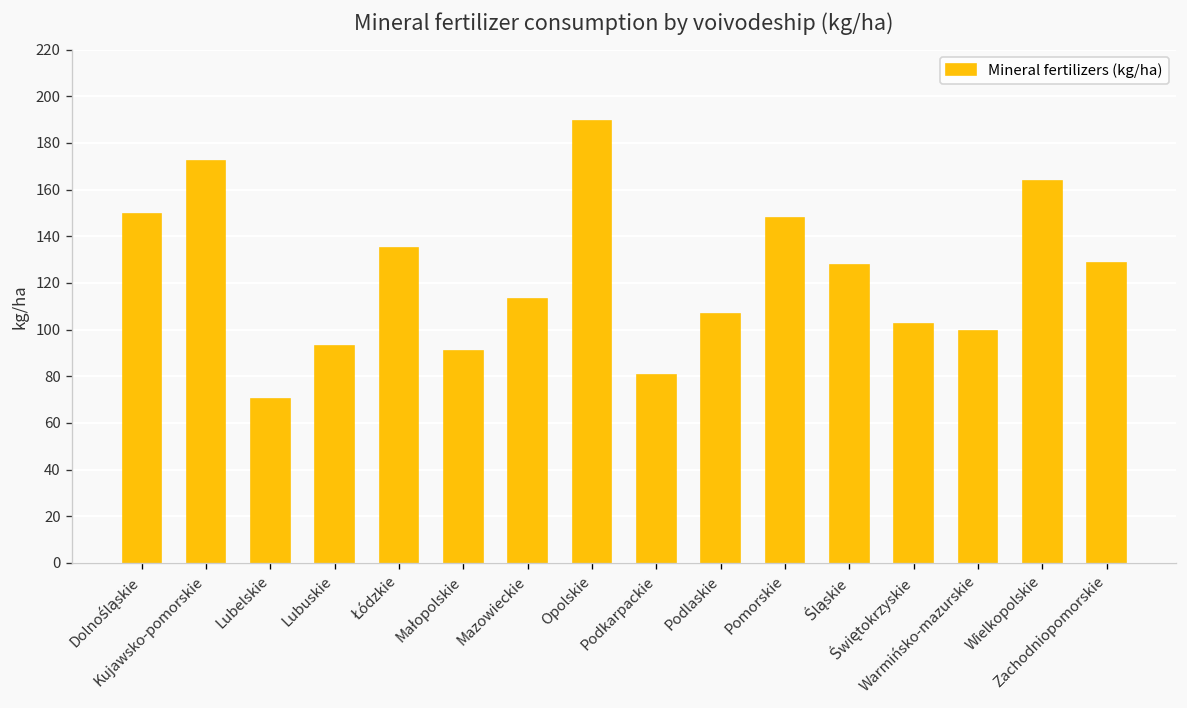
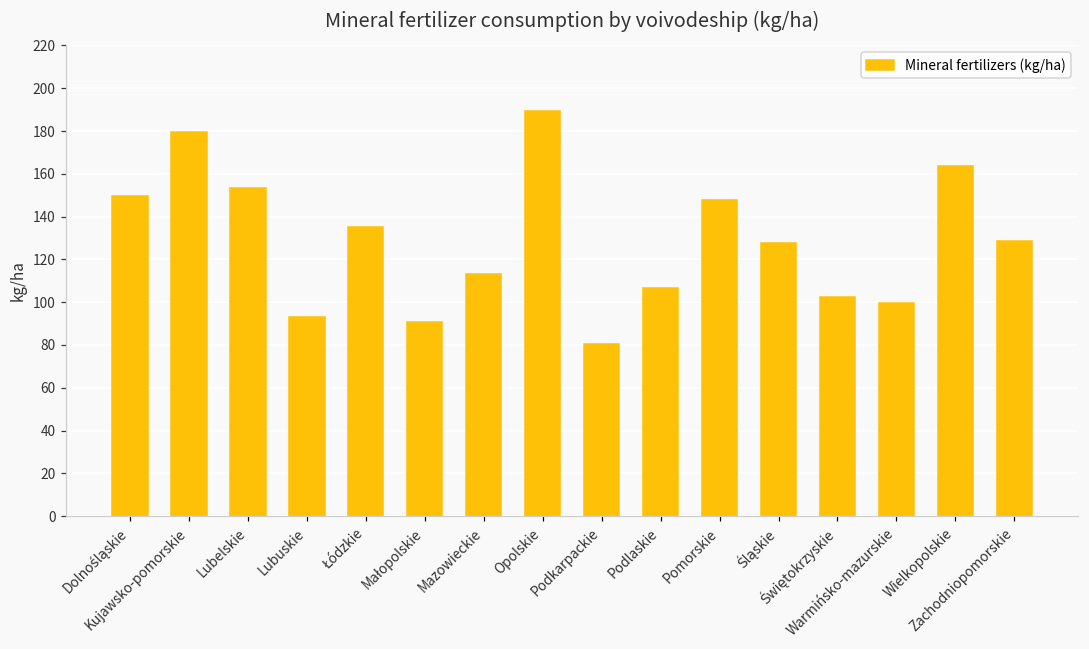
Kujawsko-pomorskie: 172 -> 180
Lubelskie: 70 -> 153
